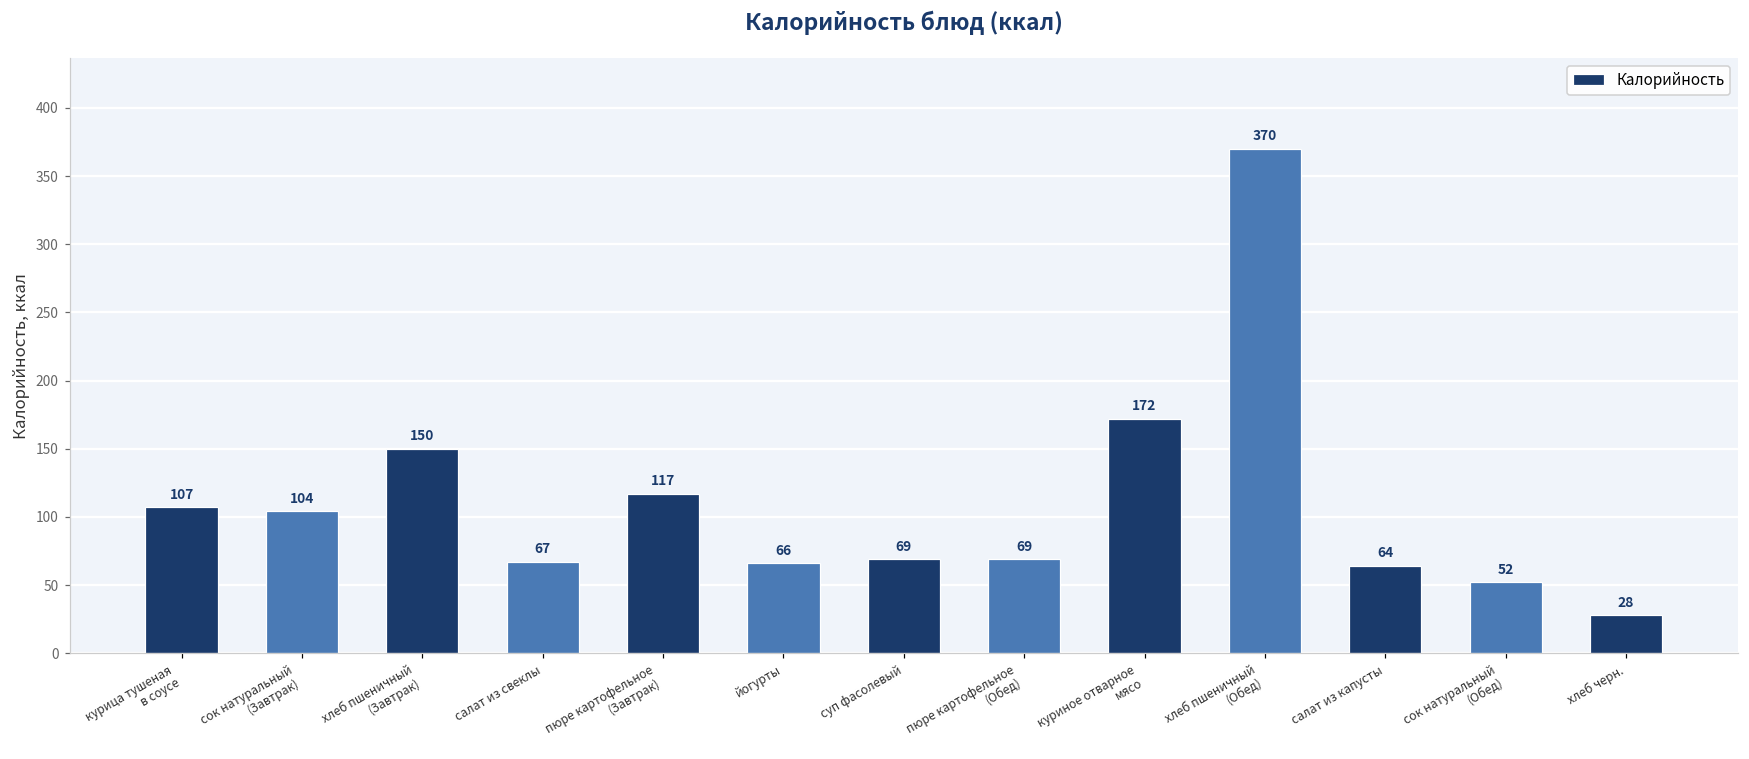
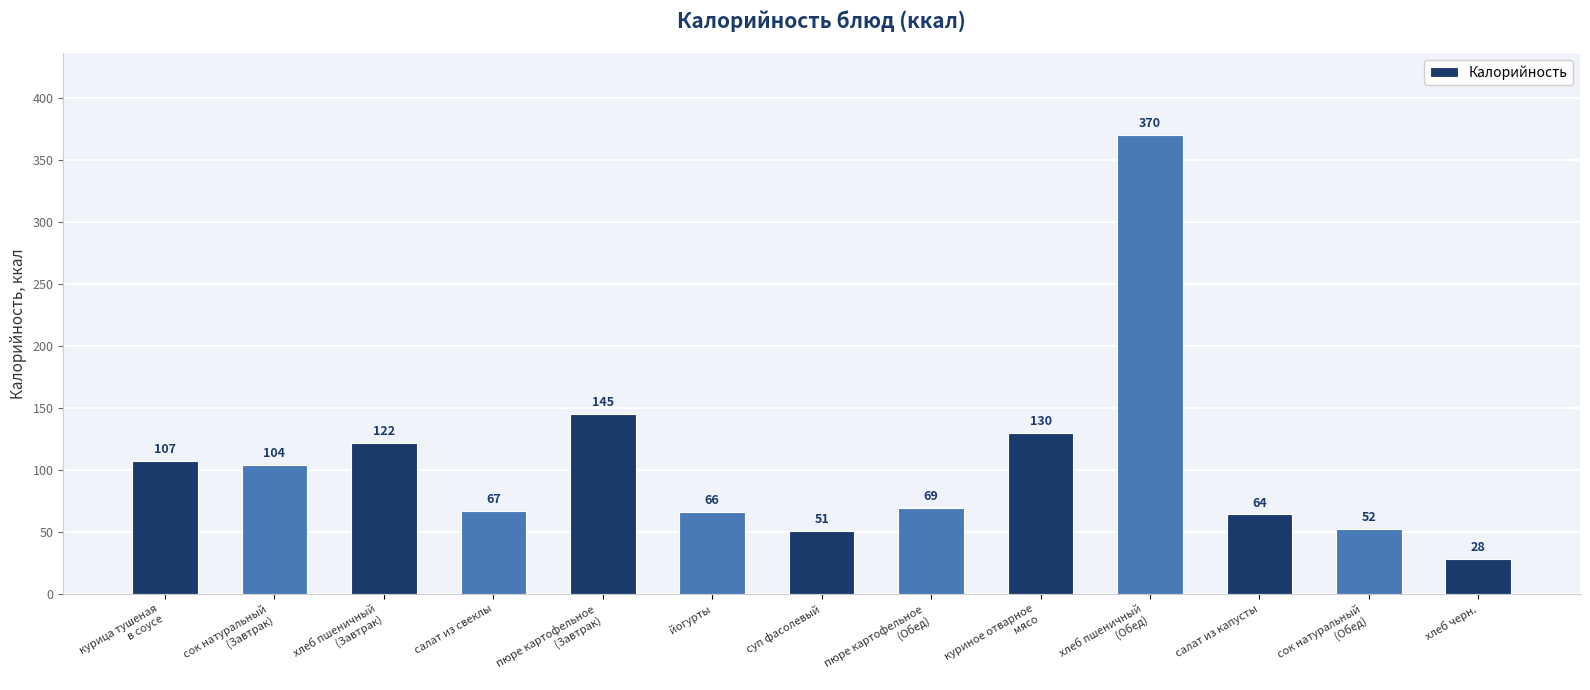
хлеб пшеничный (Завтрак): 150 -> 122
пюре картофельное (Завтрак): 117 -> 145
суп фасолевый: 69 -> 51
куриное отварное мясо: 172 -> 130
